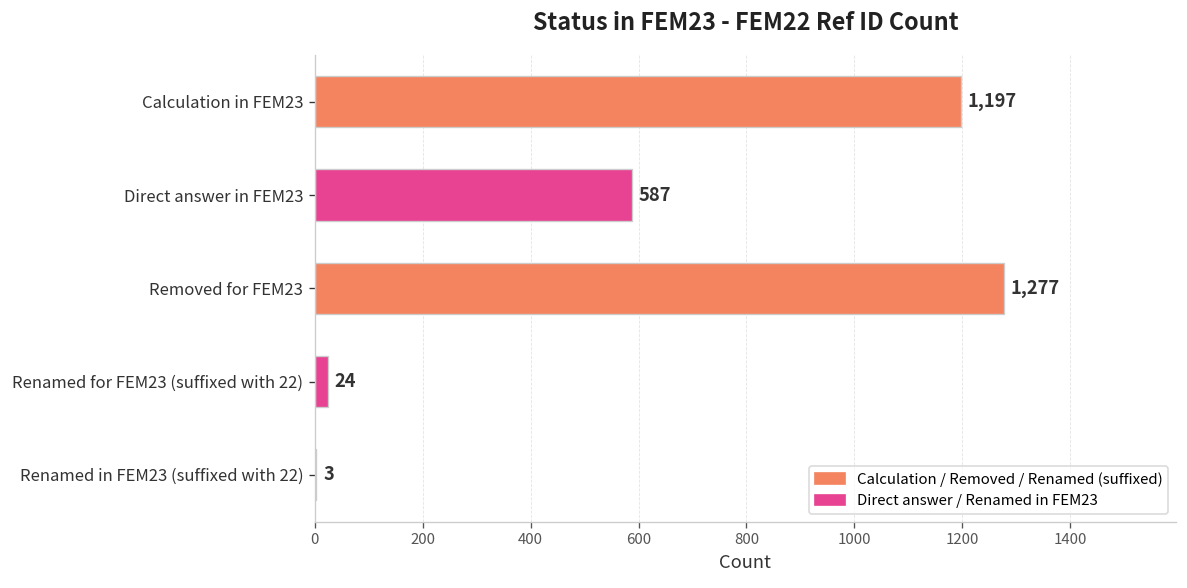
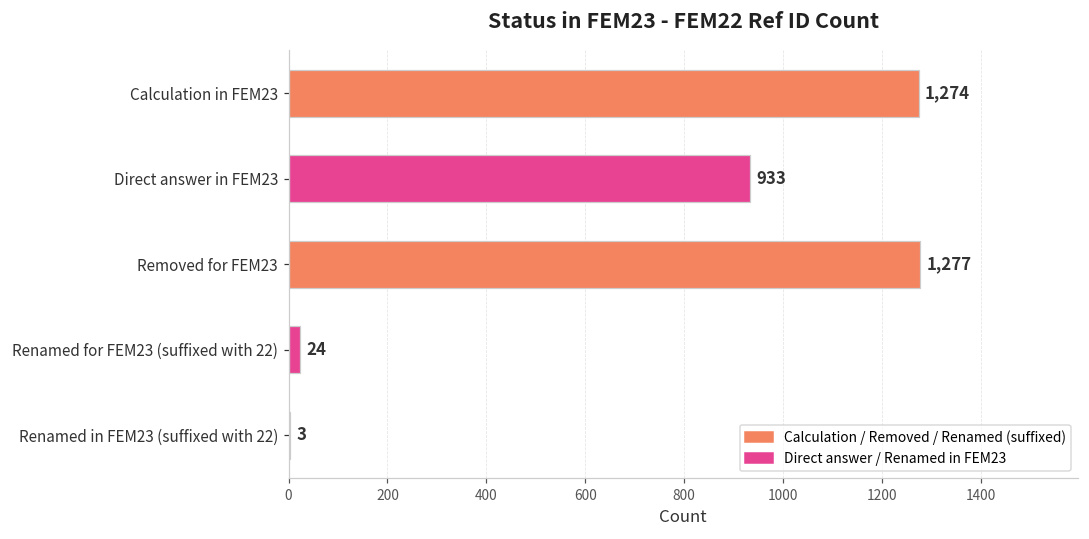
Calculation in FEM23: 1,197 -> 1,274
Direct answer in FEM23: 587 -> 933
